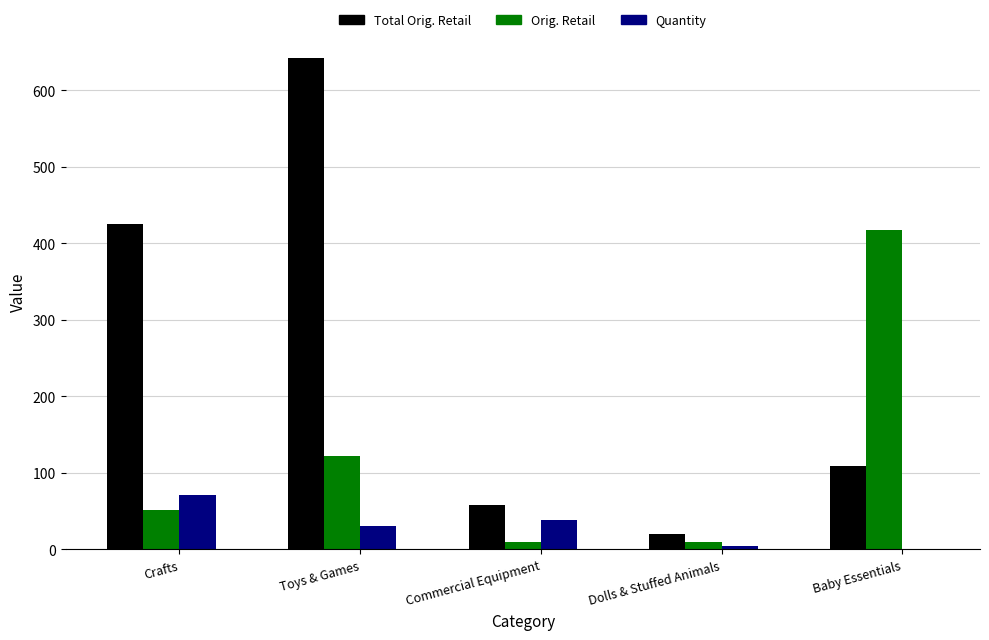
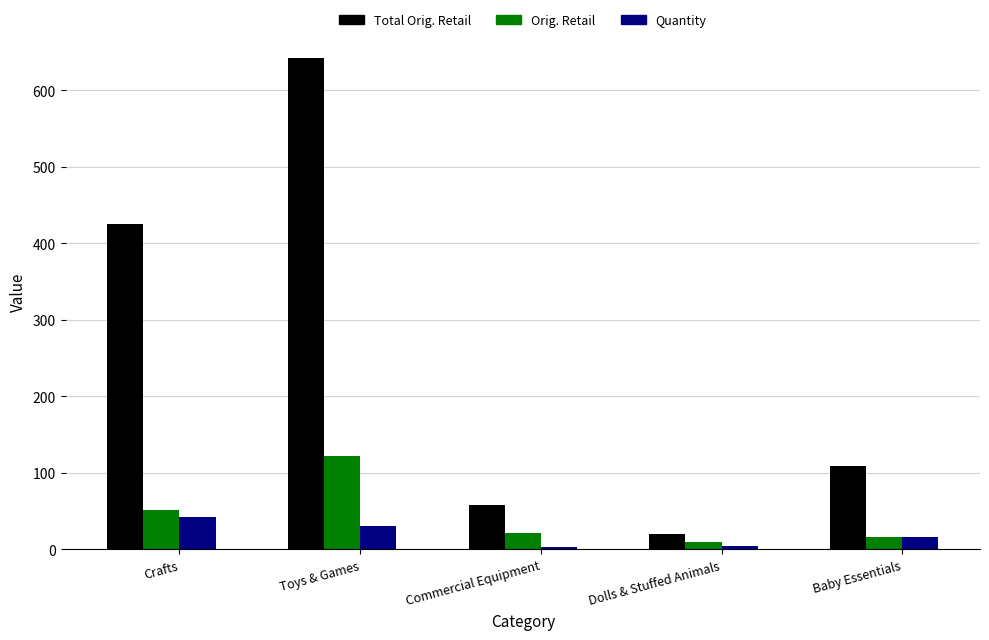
Quantity, Crafts: 70 -> 40
Orig. Retail, Commercial Equipment: 10 -> 20
Quantity, Commercial Equipment: 40 -> 0
Orig. Retail, Baby Essentials: 420 -> 20
Quantity, Baby Essentials: 0 -> 20
